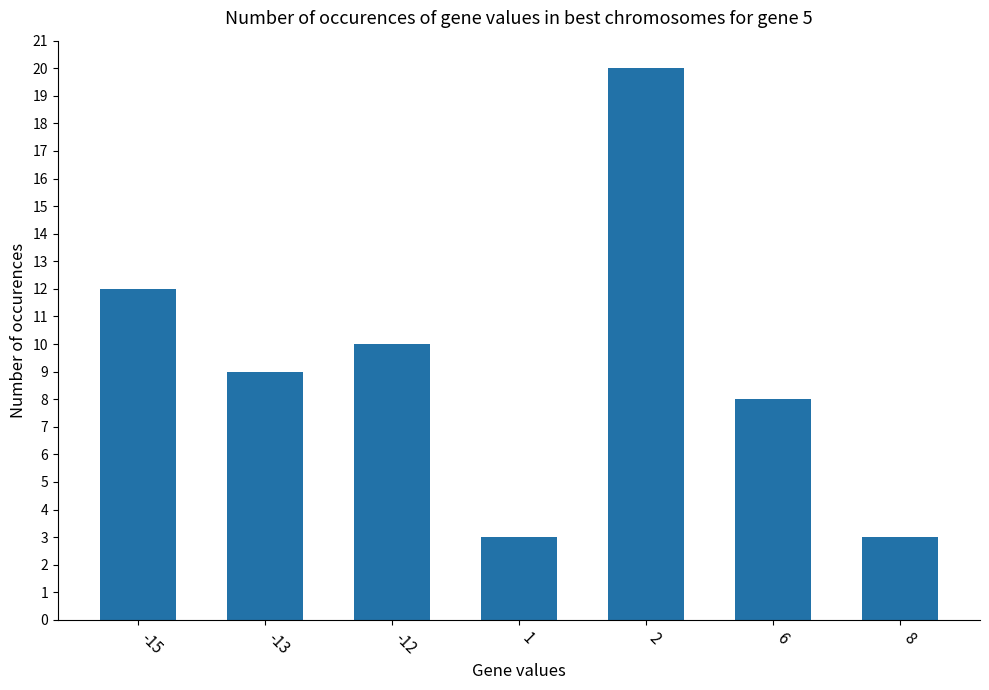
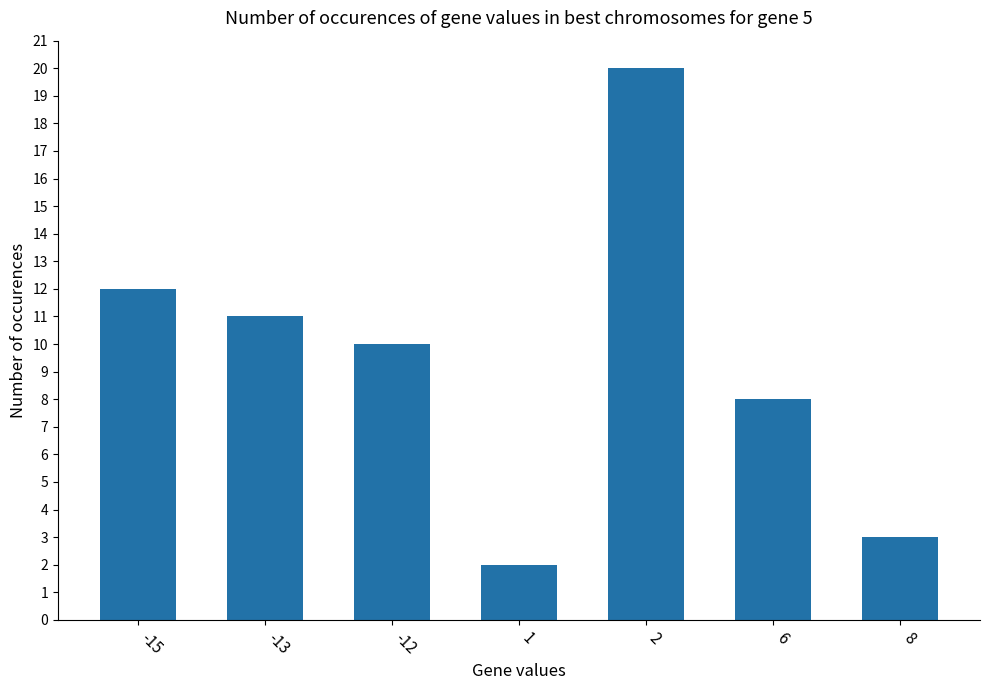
-13: 9 -> 11
1: 3 -> 2
